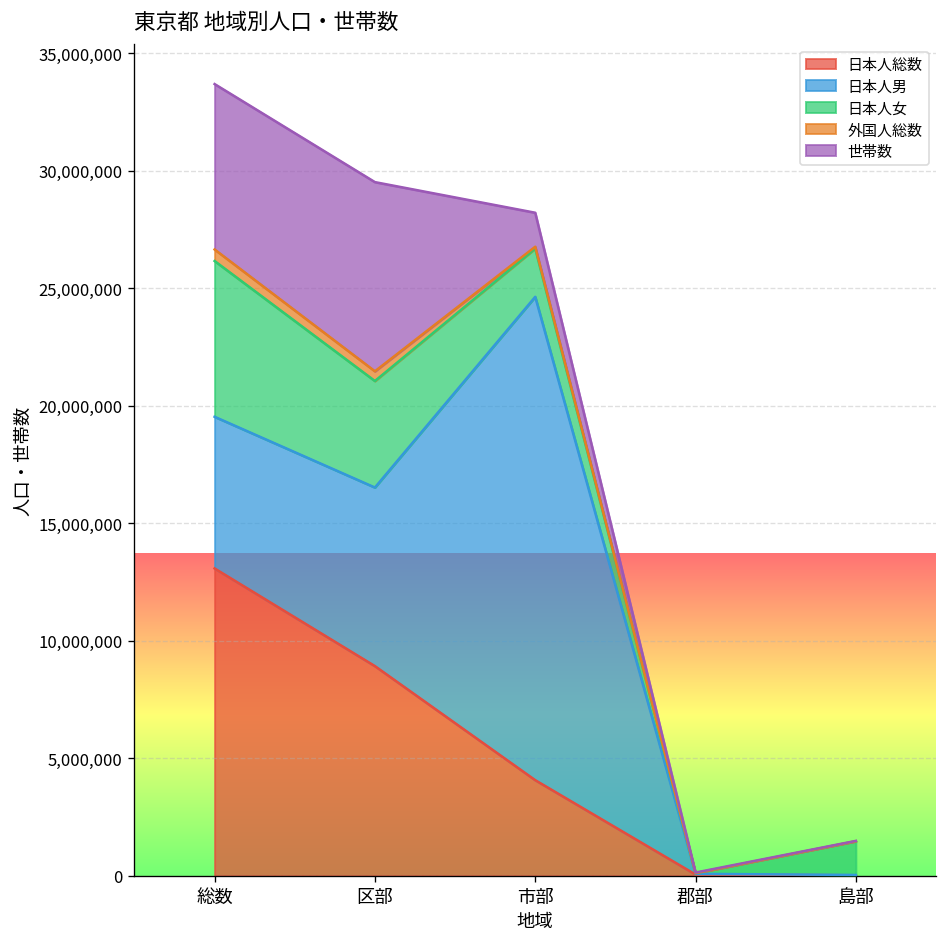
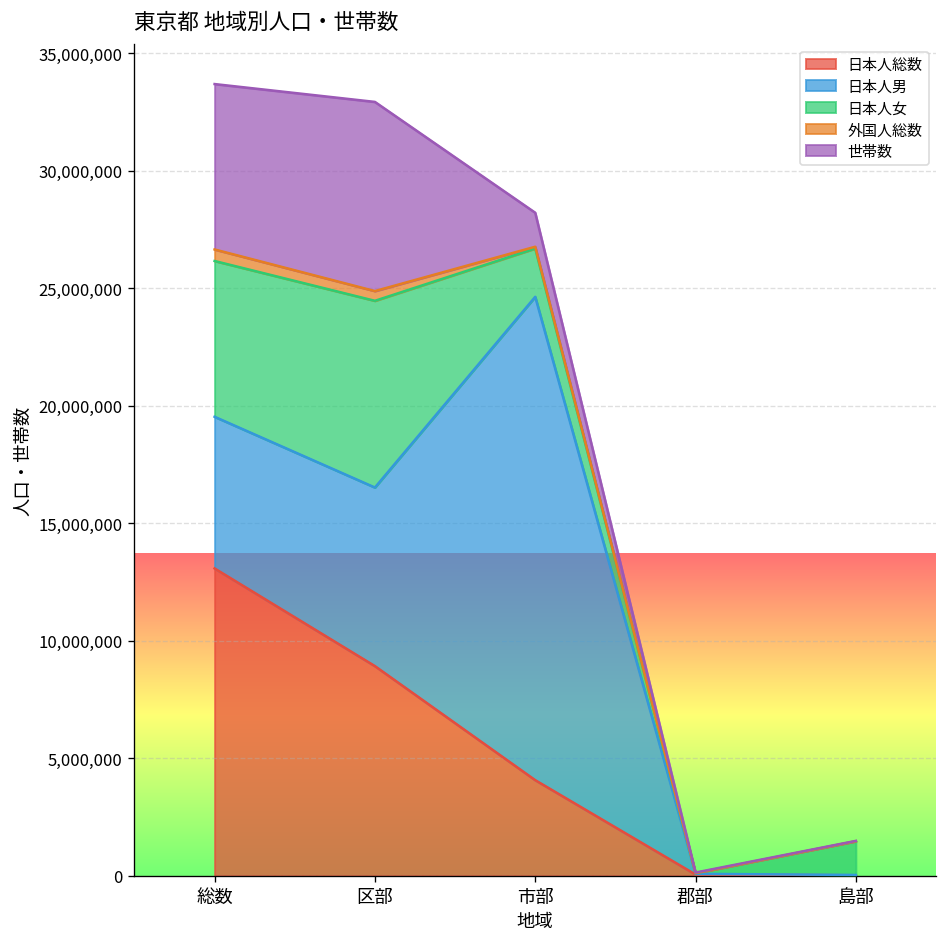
日本人女, 区部: 4,500,000 -> 7,900,000
